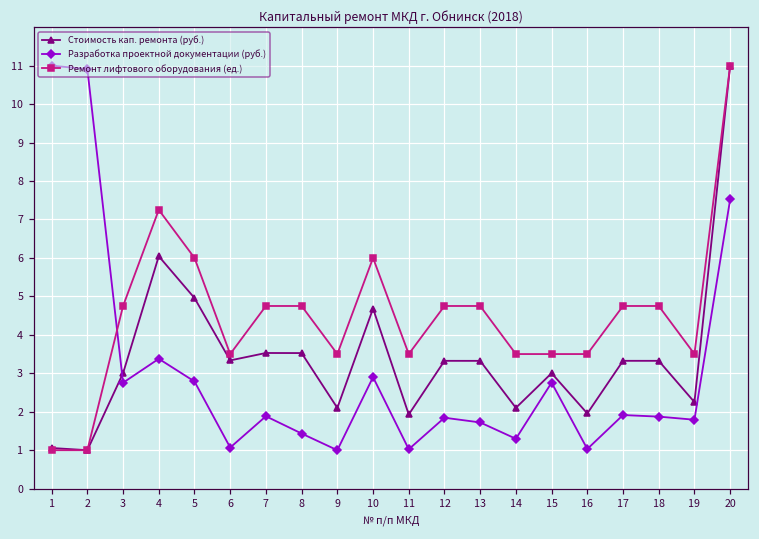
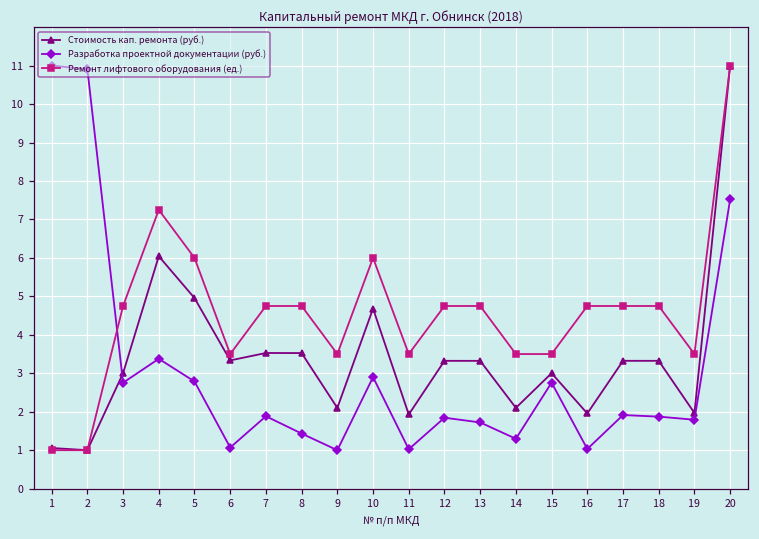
Ремонт лифтового оборудования (ед.), 16: 3.5 -> 4.8
Стоимость кап. ремонта (руб.), 19: 2.3 -> 2.0
